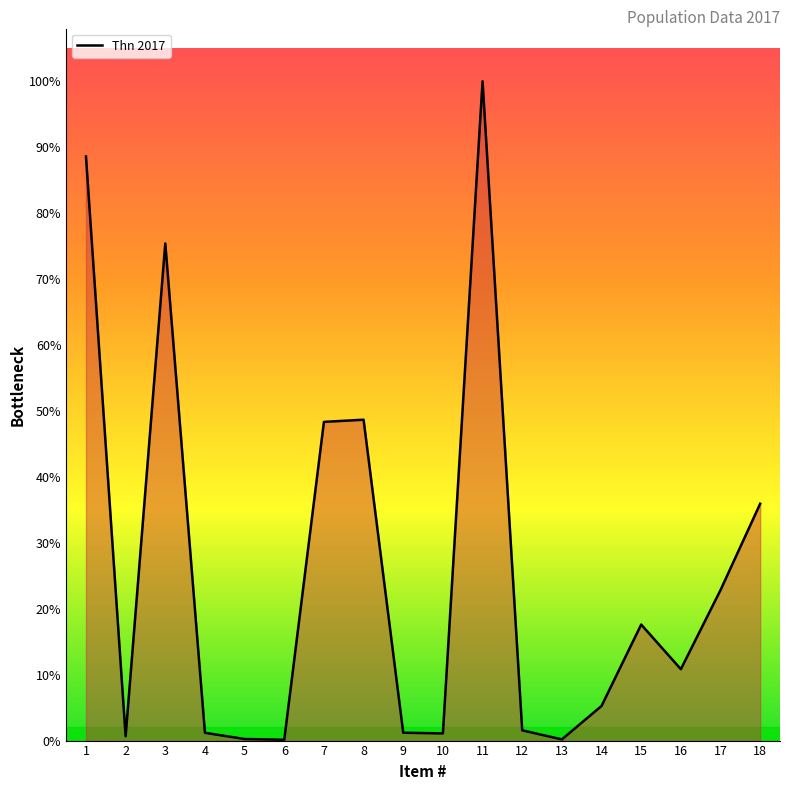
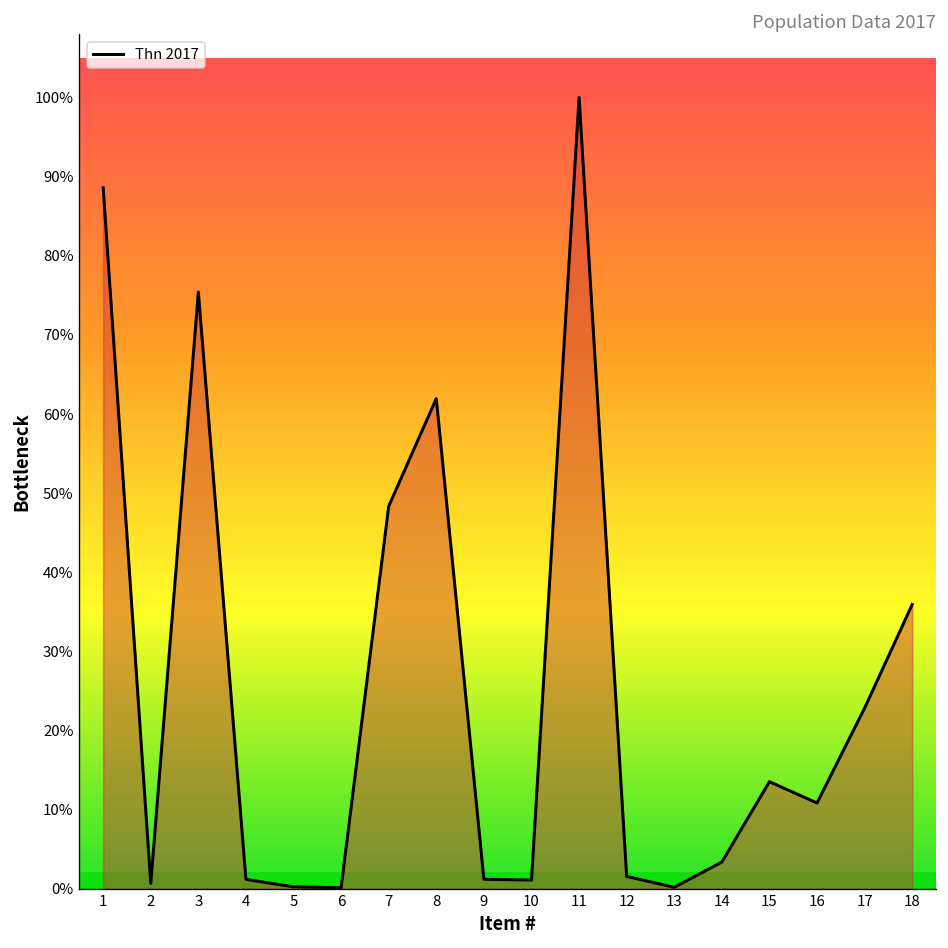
8: 49% -> 62%
14: 5% -> 3%
15: 18% -> 14%
